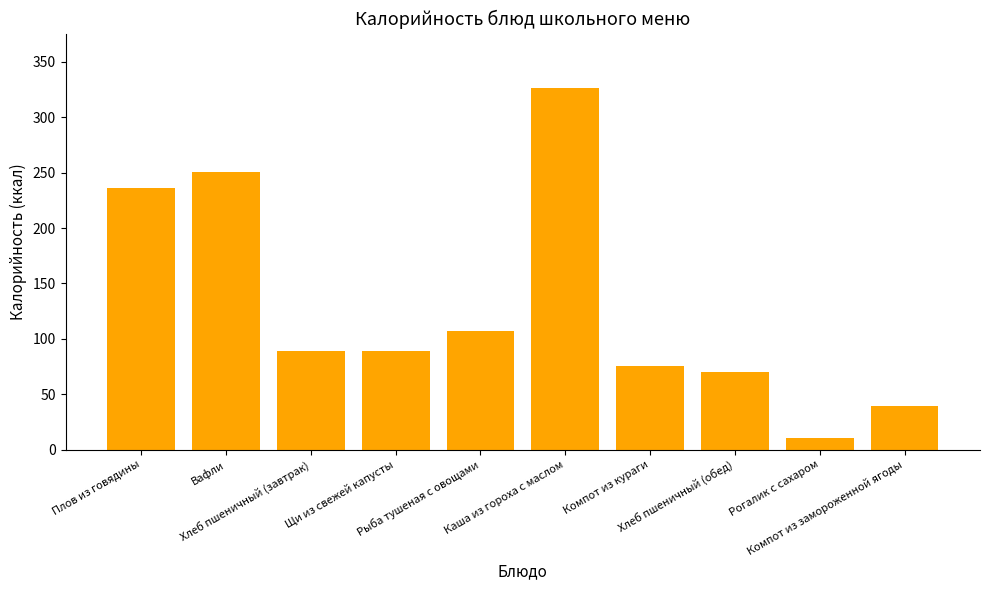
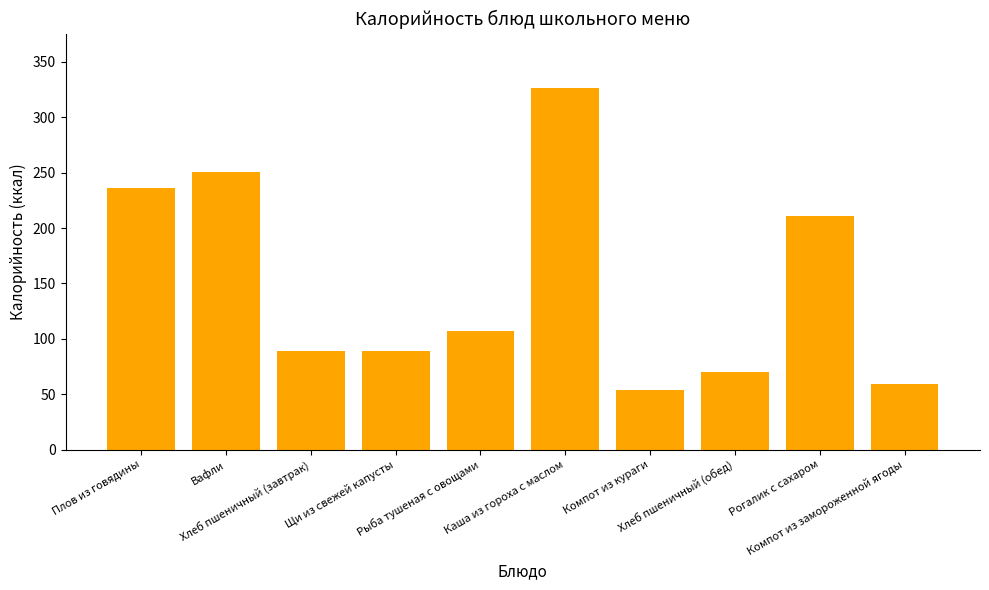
Компот из кураги: 75 -> 54
Рогалик с сахаром: 10 -> 210
Компот из замороженной ягоды: 40 -> 59
